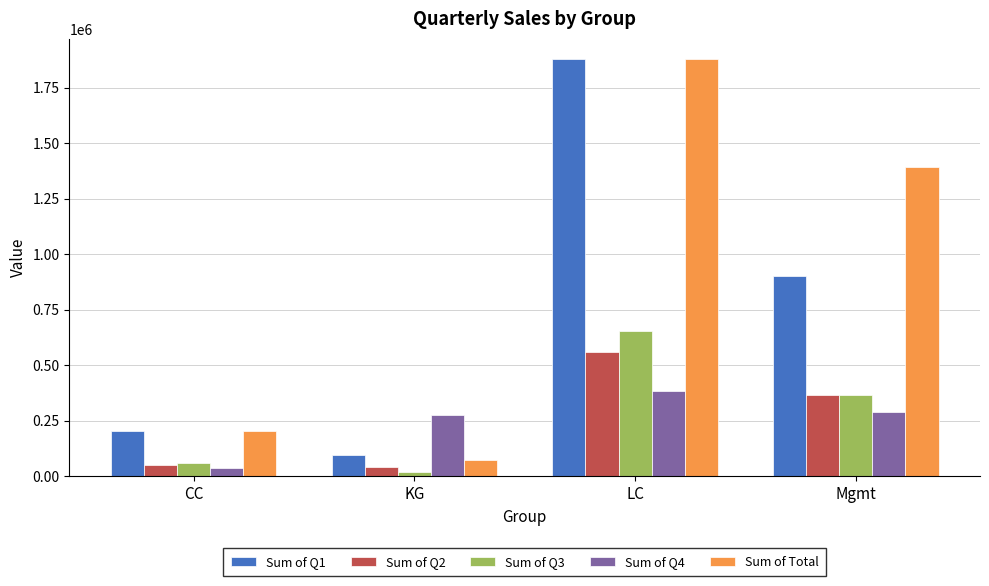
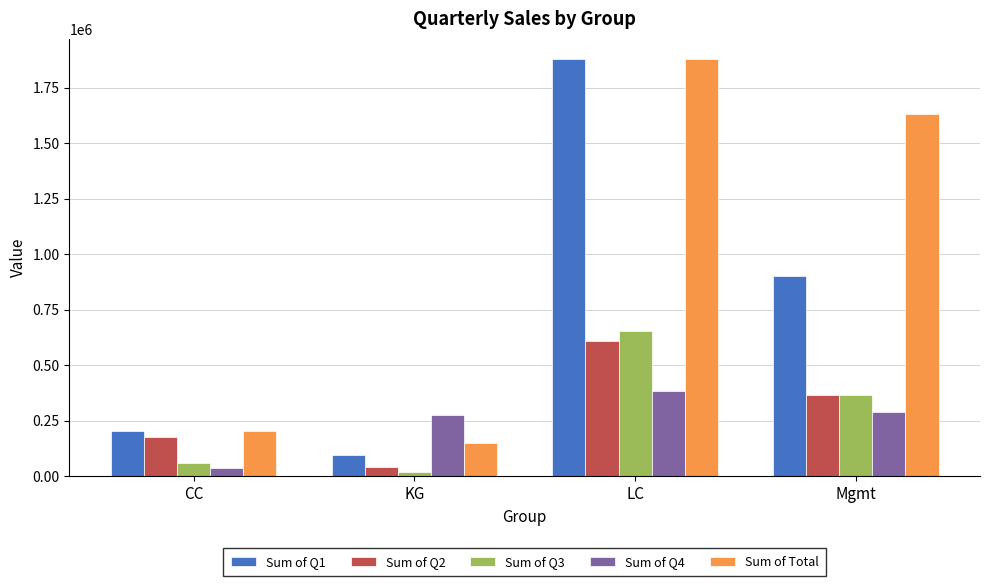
Sum of Q2, CC: 50000 -> 170000
Sum of Total, KG: 70000 -> 150000
Sum of Q2, LC: 560000 -> 610000
Sum of Total, Mgmt: 1390000 -> 1630000
